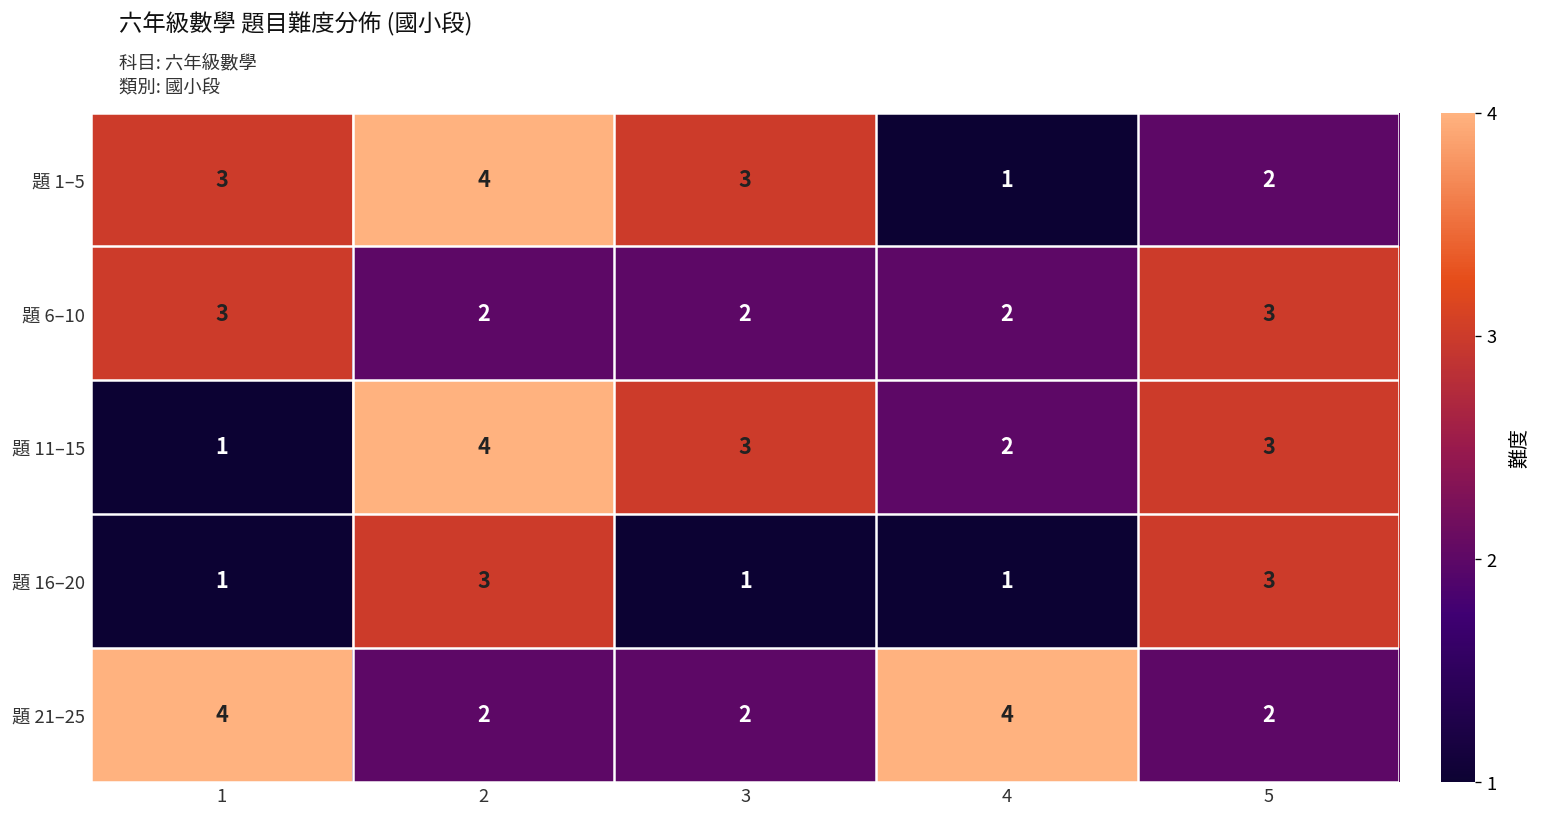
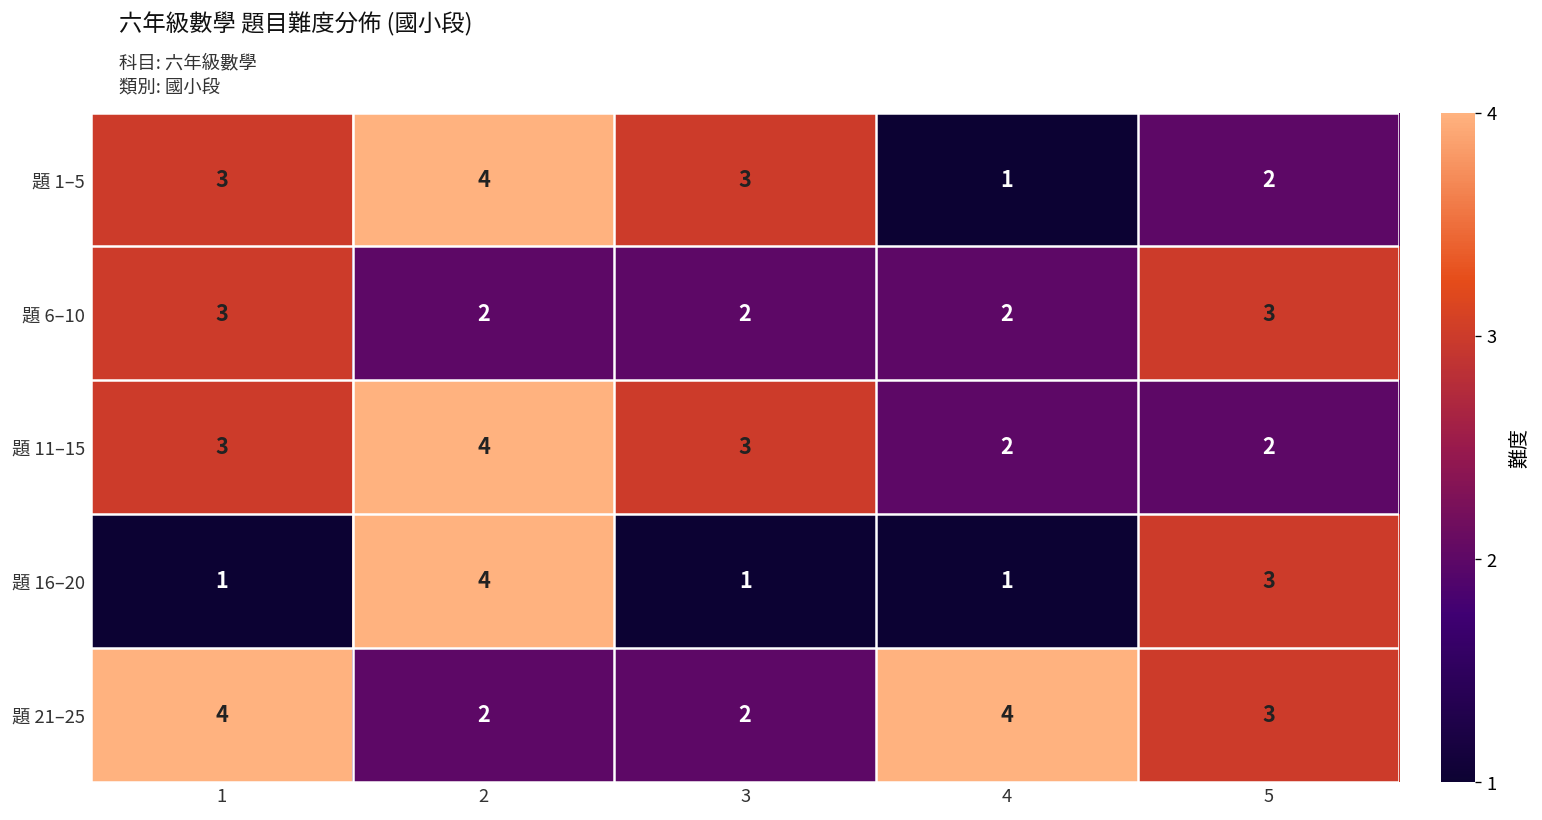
題 11–15, 1: 1 -> 3
題 11–15, 5: 3 -> 2
題 16–20, 2: 3 -> 4
題 21–25, 5: 2 -> 3
